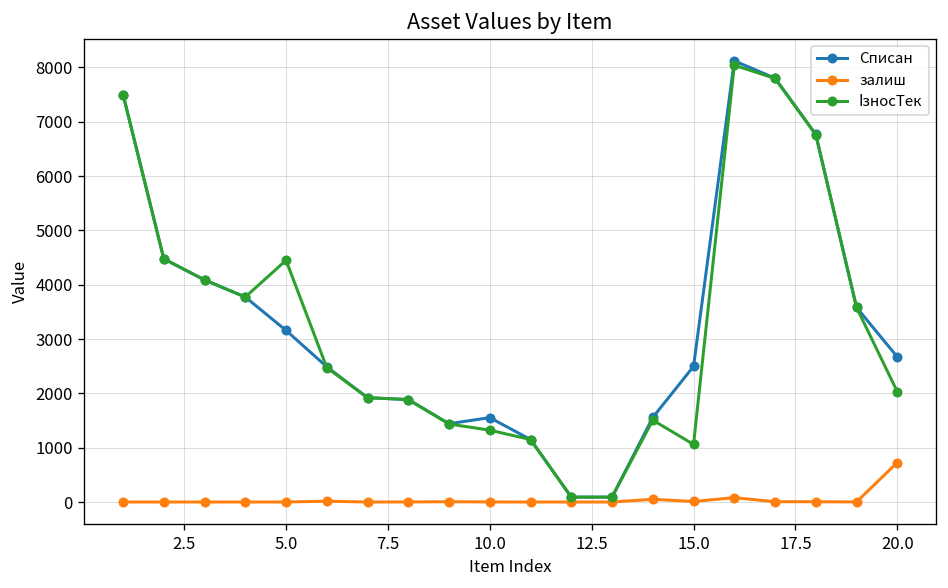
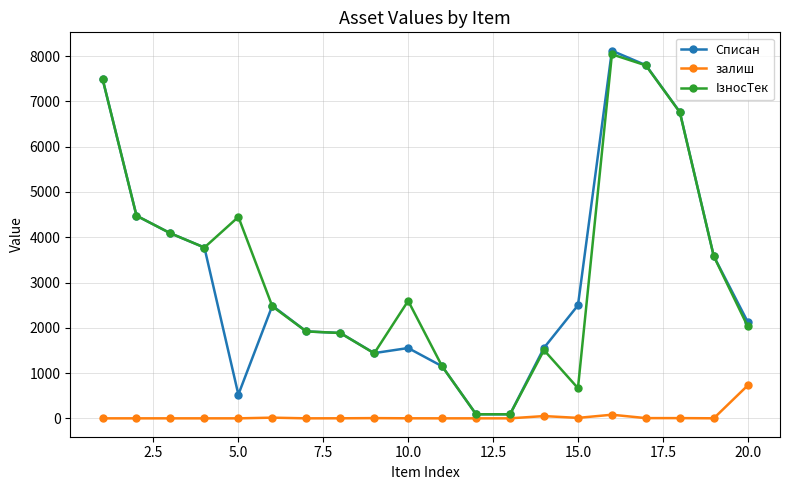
Списан, 5.0: 3200 -> 500
ІзносТек, 10.0: 1300 -> 2600
ІзносТек, 15.0: 1100 -> 700
Списан, 20.0: 2700 -> 2100
